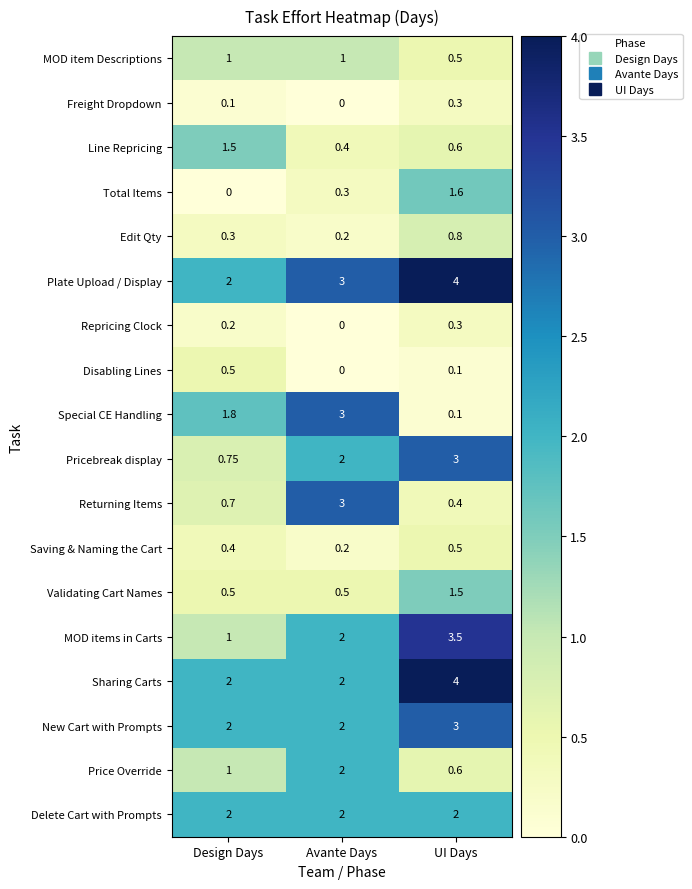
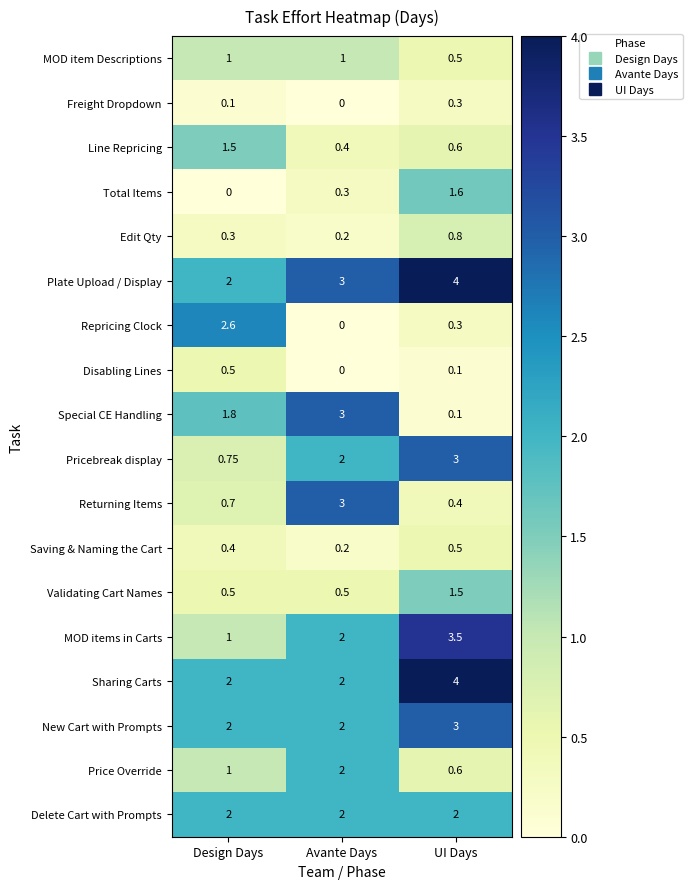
Repricing Clock, Design Days: 0.2 -> 2.6
